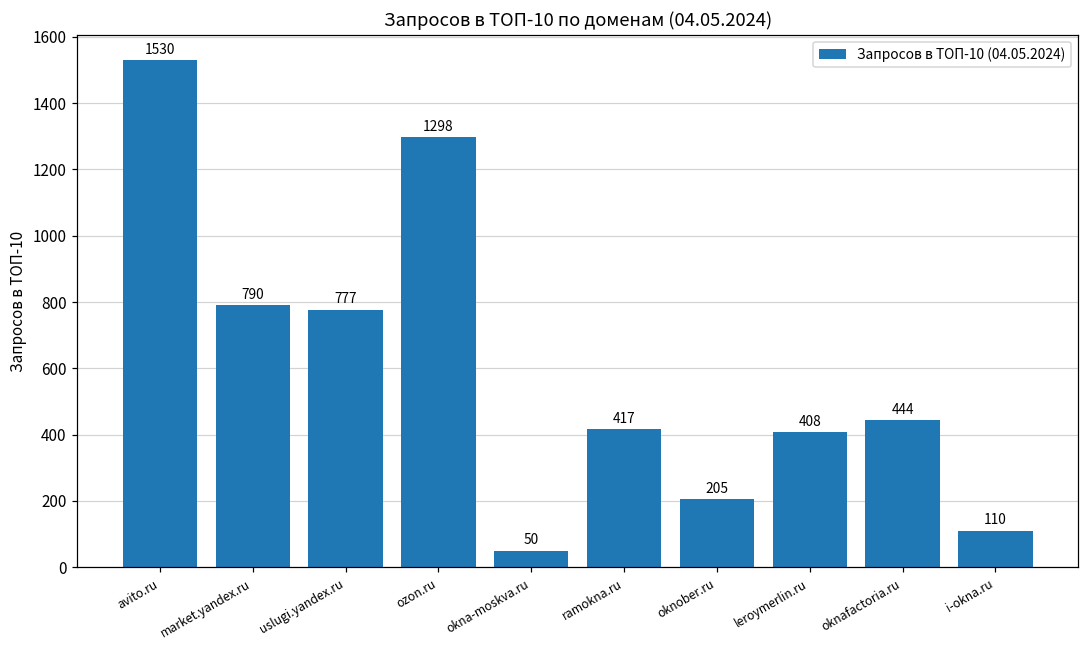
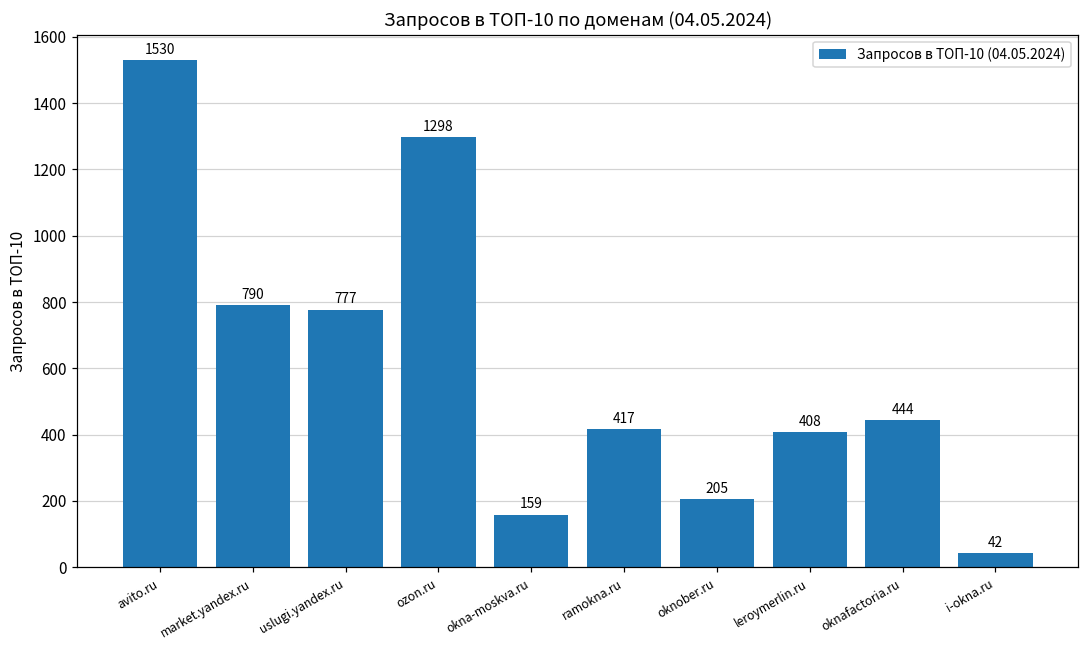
okna-moskva.ru: 50 -> 159
i-okna.ru: 110 -> 42
